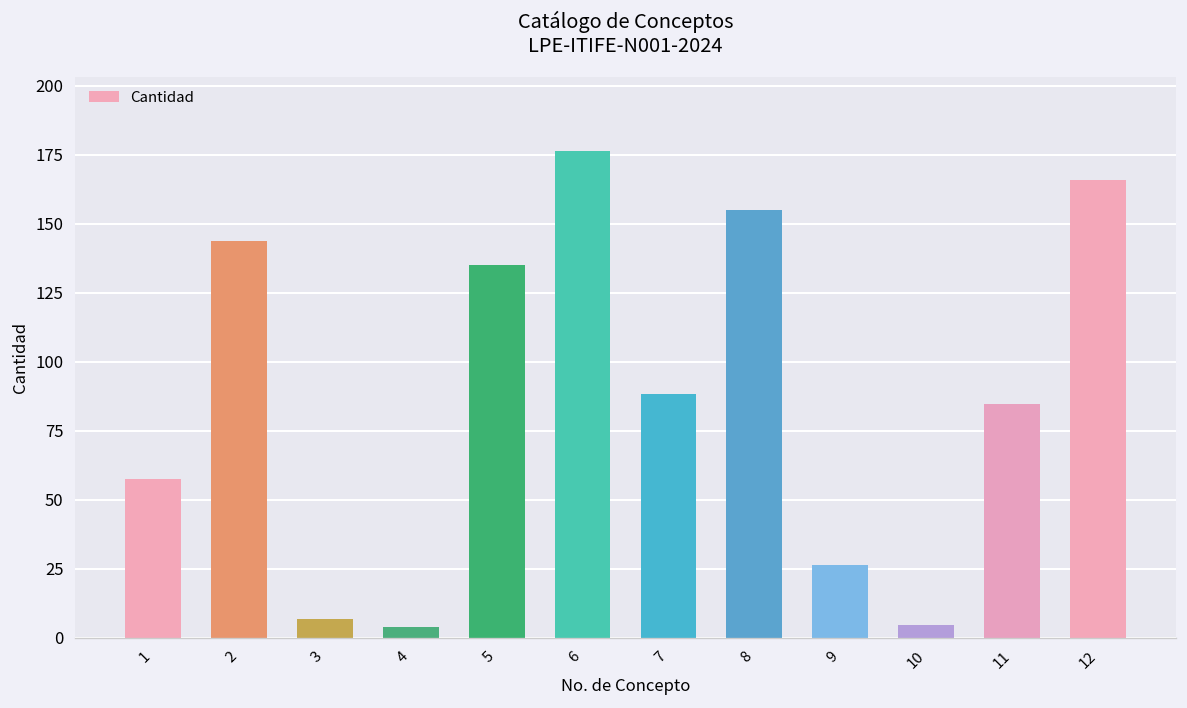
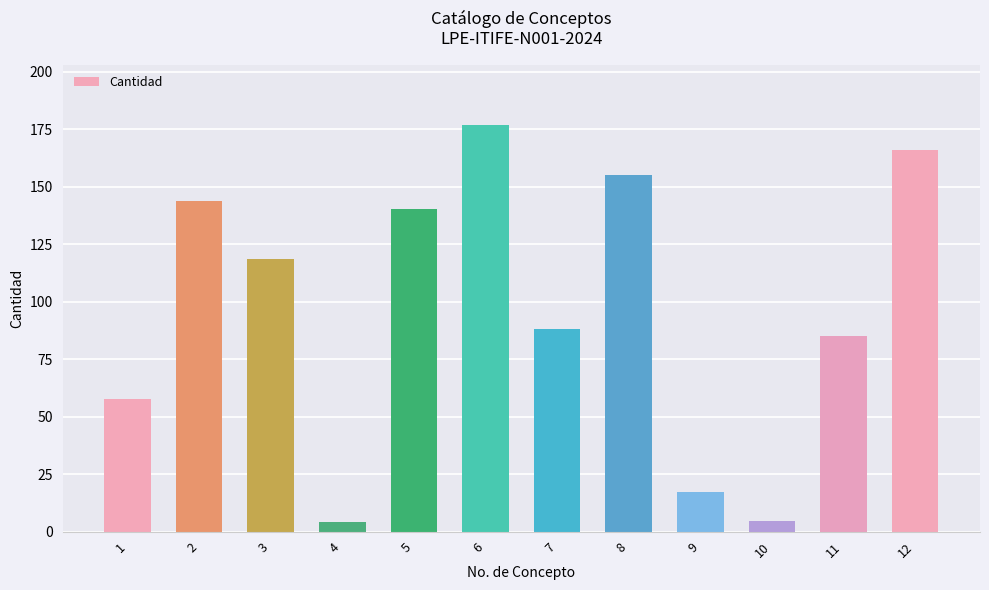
3: 7 -> 119
5: 135 -> 140
9: 26 -> 17
